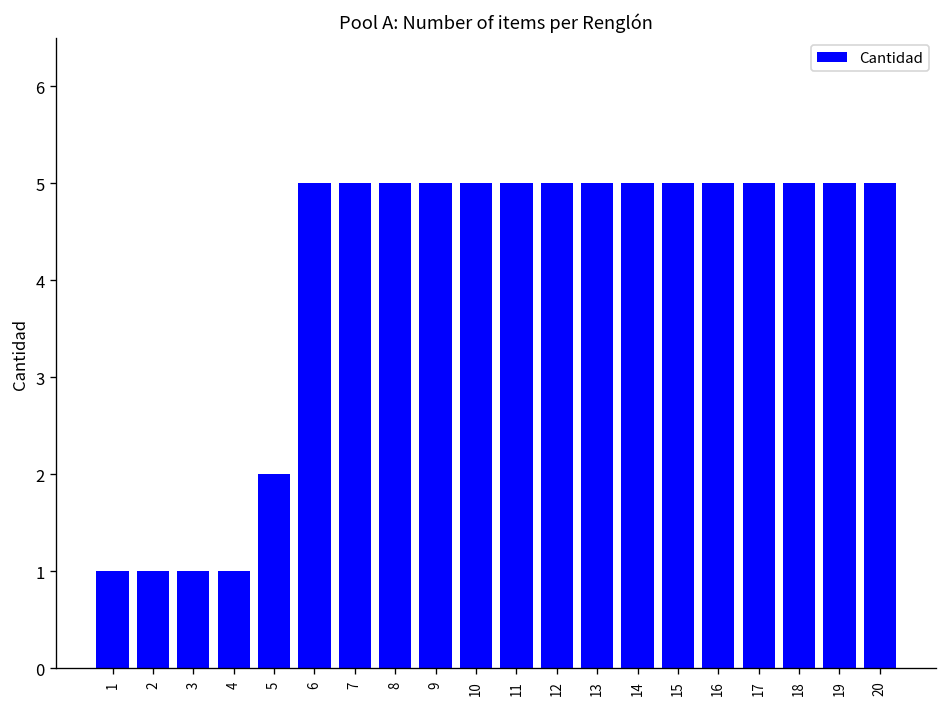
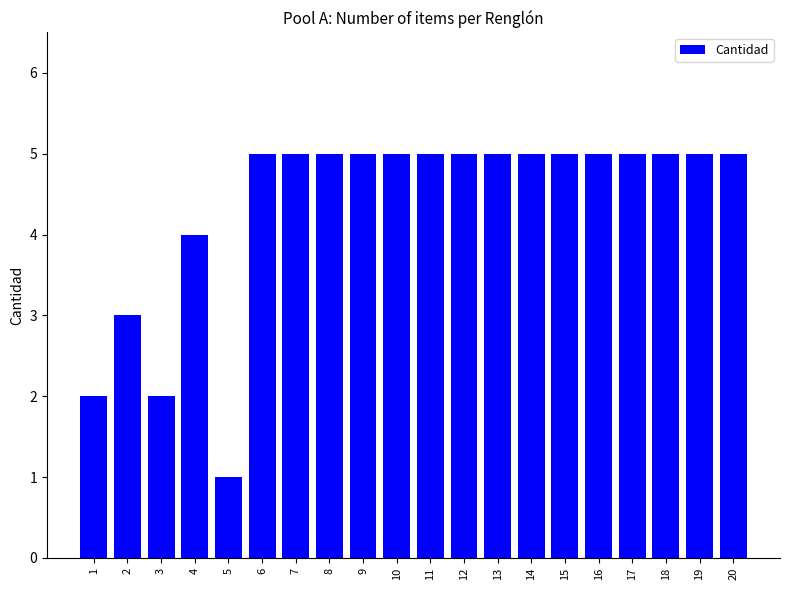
1: 1 -> 2
2: 1 -> 3
3: 1 -> 2
4: 1 -> 4
5: 2 -> 1
